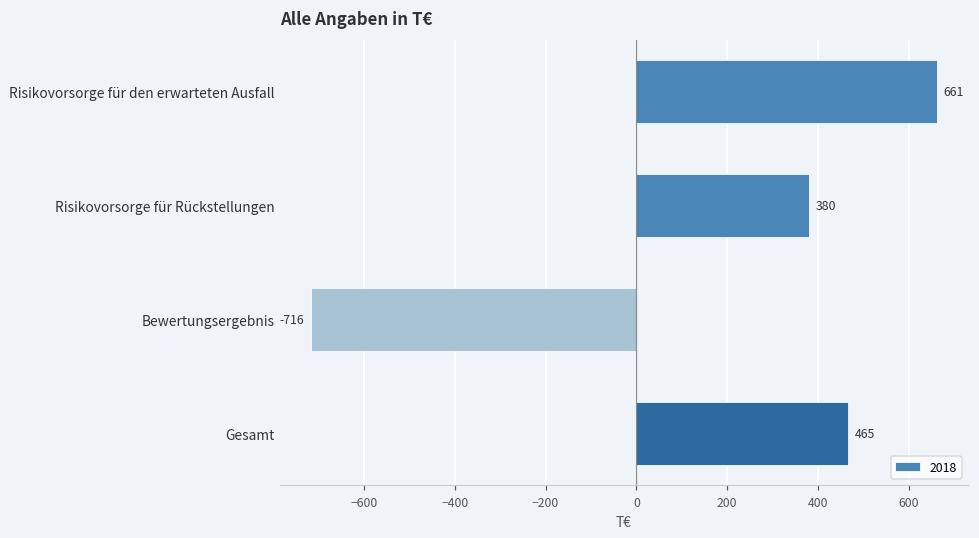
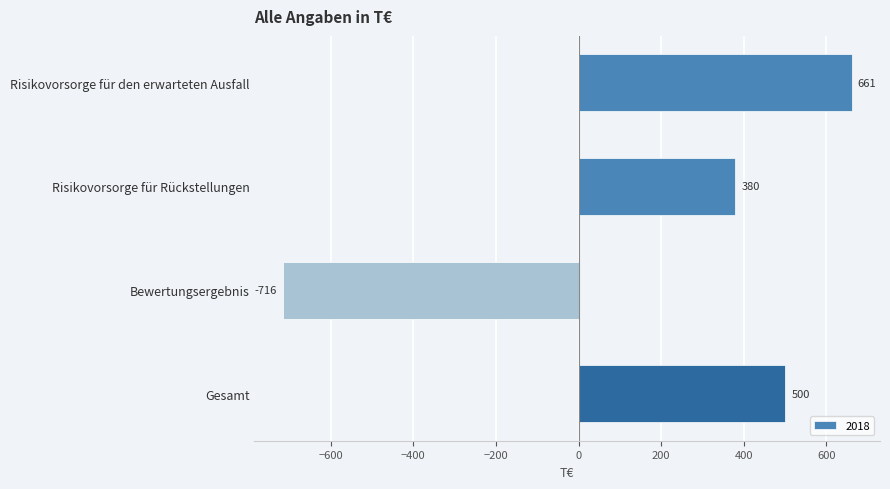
Gesamt: 465 -> 500
